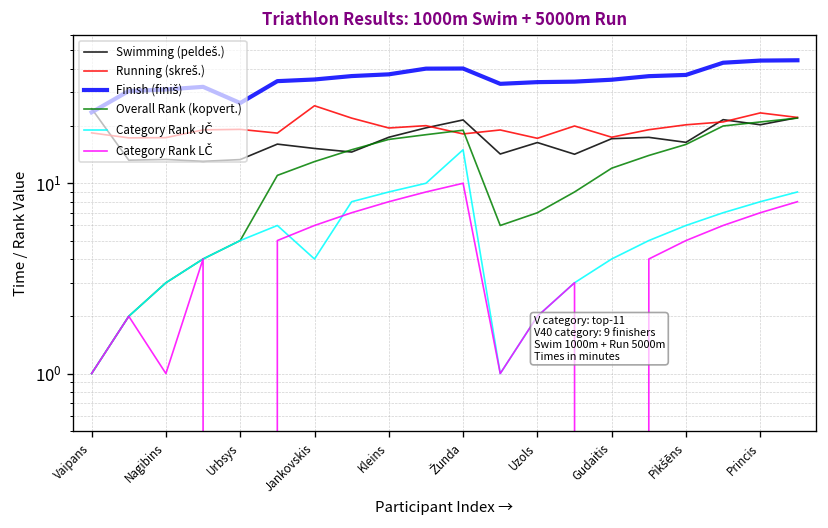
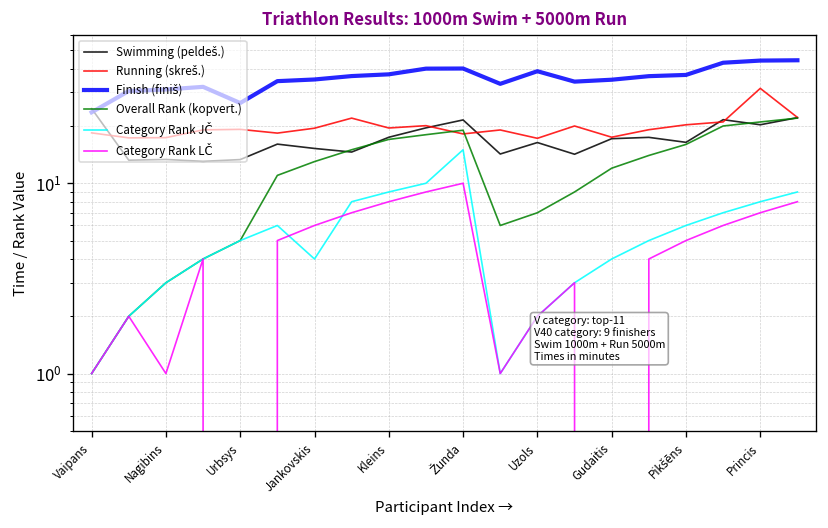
Running (skreš.), Jankovskis: 26 -> 19
Finish (finiš), Uzols: 34 -> 39
Running (skreš.), Princis: 23 -> 32
